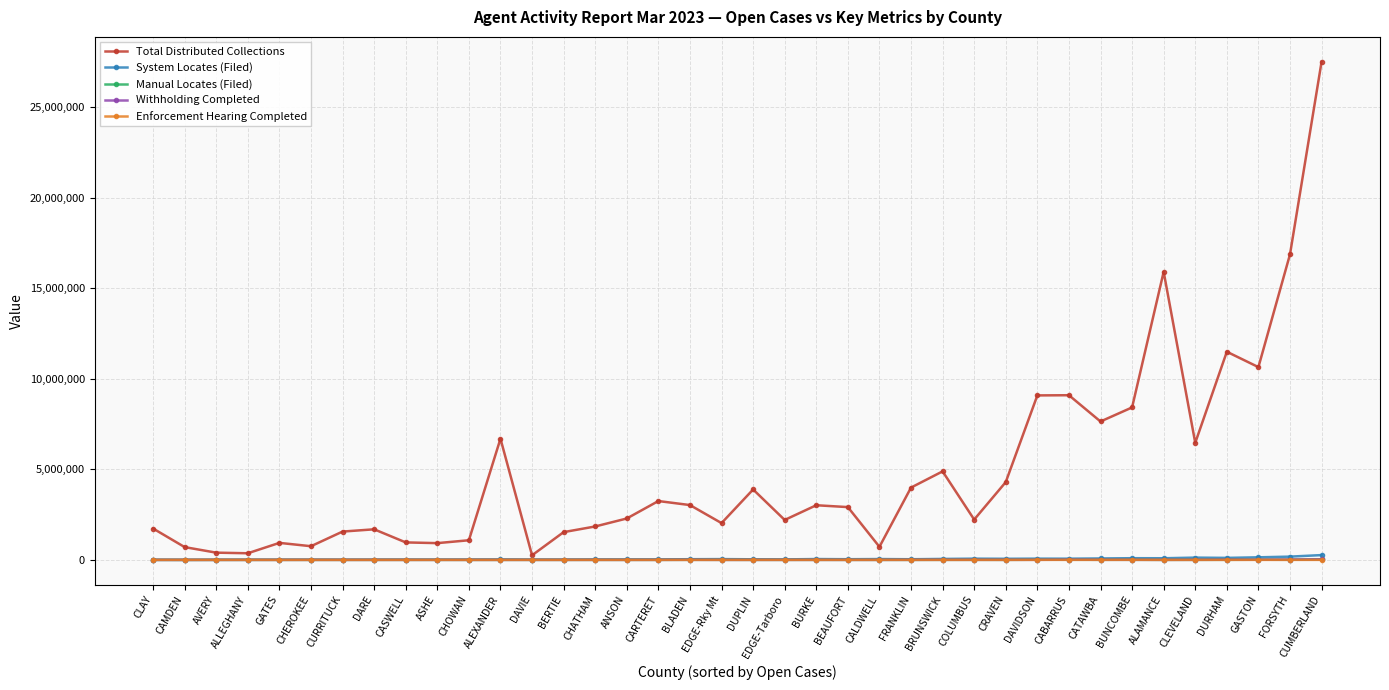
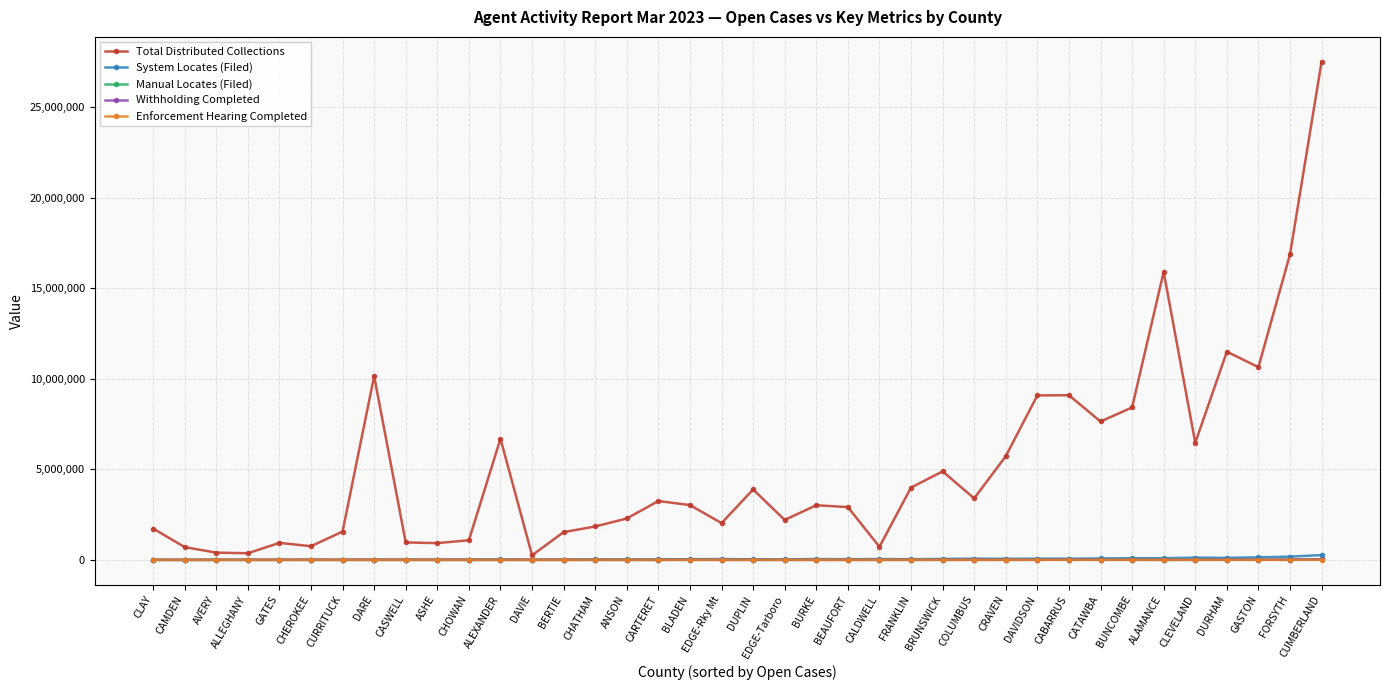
Total Distributed Collections, DARE: 1,700,000 -> 10,200,000
Total Distributed Collections, COLUMBUS: 2,200,000 -> 3,400,000
Total Distributed Collections, CRAVEN: 4,300,000 -> 5,700,000
